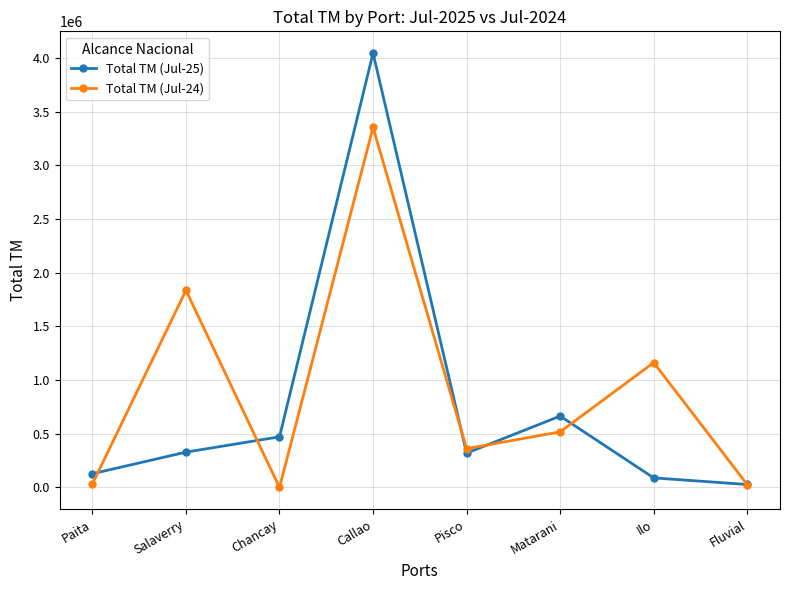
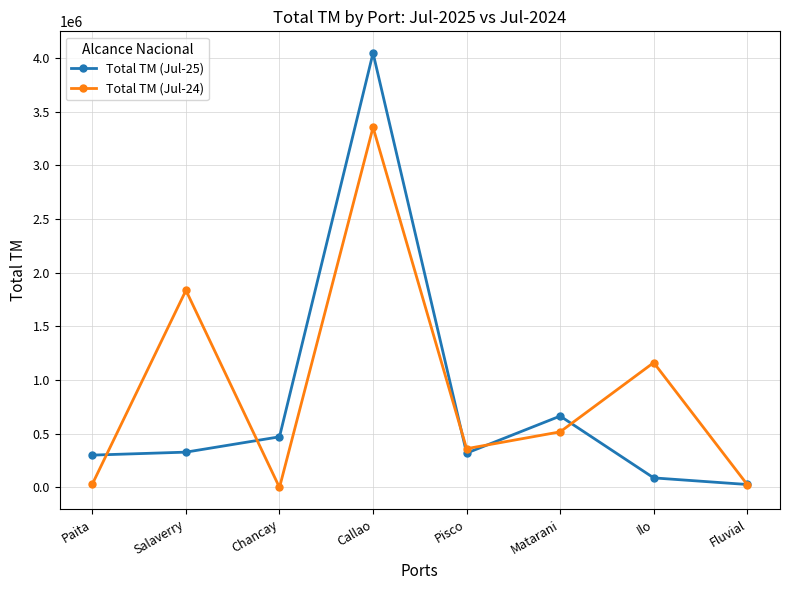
Total TM (Jul-25), Paita: 130000 -> 300000
